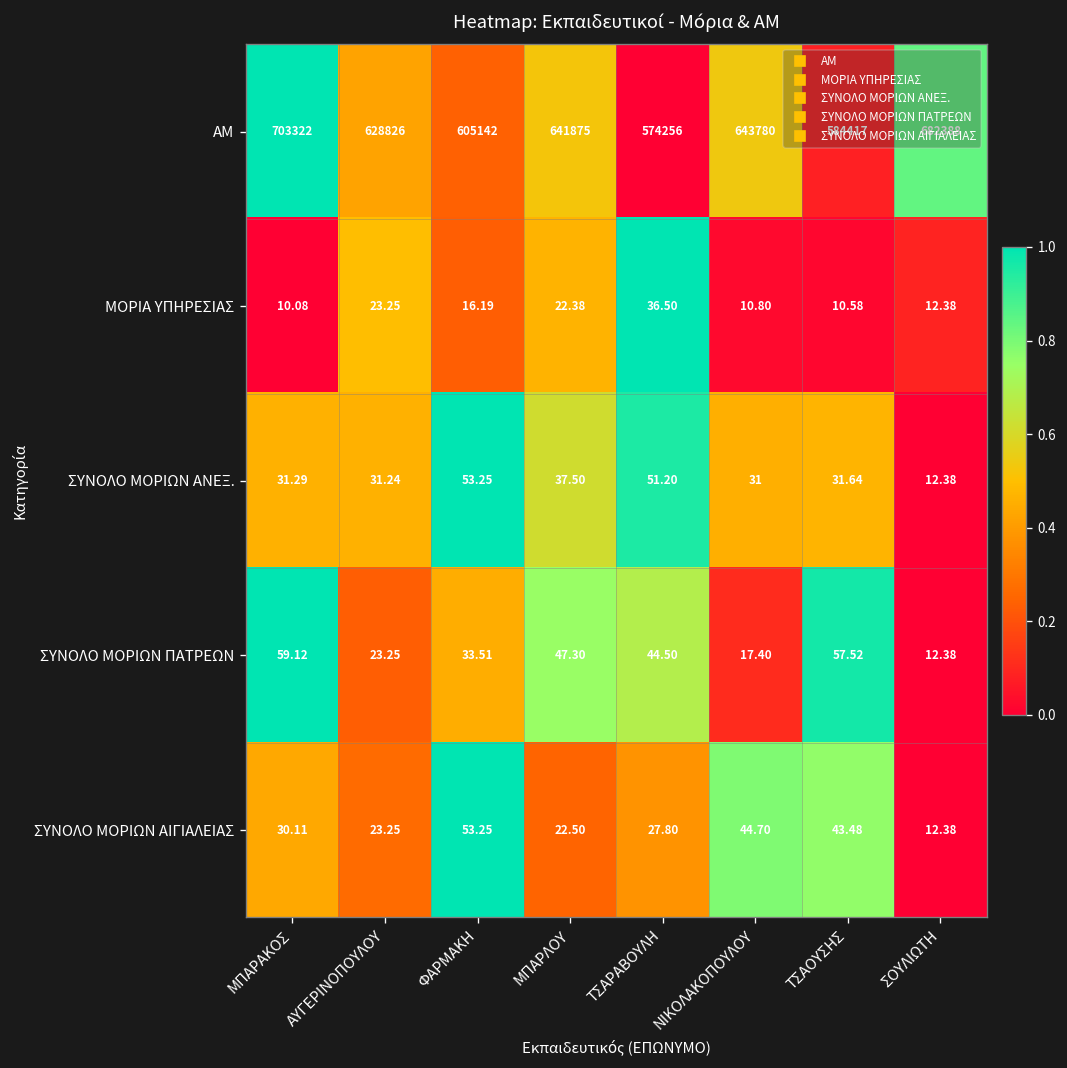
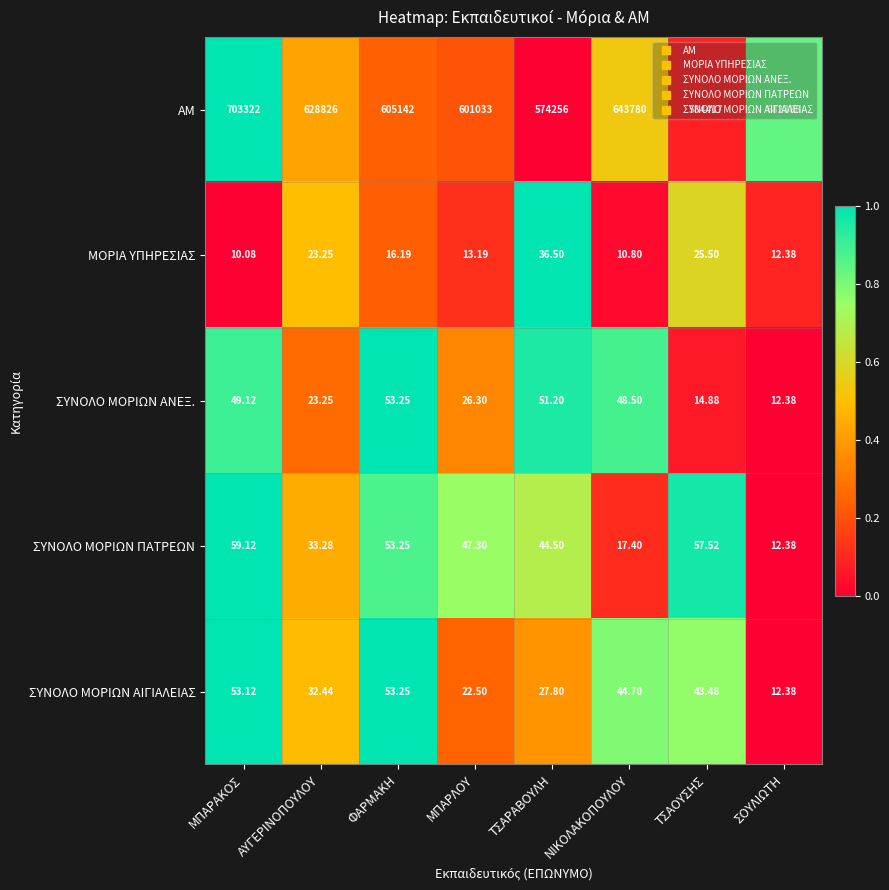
ΑΜ, ΜΠΑΡΛΟΥ: 641875 -> 601033
ΜΟΡΙΑ ΥΠΗΡΕΣΙΑΣ, ΜΠΑΡΛΟΥ: 22.38 -> 13.19
ΜΟΡΙΑ ΥΠΗΡΕΣΙΑΣ, ΤΣΑΟΥΣΗΣ: 10.58 -> 25.50
ΣΥΝΟΛΟ ΜΟΡΙΩΝ ΑΝΕΞ., ΜΠΑΡΑΚΟΣ: 31.29 -> 49.12
ΣΥΝΟΛΟ ΜΟΡΙΩΝ ΑΝΕΞ., ΑΥΓΕΡΙΝΟΠΟΥΛΟΥ: 31.24 -> 23.25
ΣΥΝΟΛΟ ΜΟΡΙΩΝ ΑΝΕΞ., ΜΠΑΡΛΟΥ: 37.50 -> 26.30
ΣΥΝΟΛΟ ΜΟΡΙΩΝ ΑΝΕΞ., ΝΙΚΟΛΑΚΟΠΟΥΛΟΥ: 31 -> 48.50
ΣΥΝΟΛΟ ΜΟΡΙΩΝ ΑΝΕΞ., ΤΣΑΟΥΣΗΣ: 31.64 -> 14.88
ΣΥΝΟΛΟ ΜΟΡΙΩΝ ΠΑΤΡΕΩΝ, ΑΥΓΕΡΙΝΟΠΟΥΛΟΥ: 23.25 -> 33.28
ΣΥΝΟΛΟ ΜΟΡΙΩΝ ΠΑΤΡΕΩΝ, ΦΑΡΜΑΚΗ: 33.51 -> 53.25
ΣΥΝΟΛΟ ΜΟΡΙΩΝ ΑΙΓΙΑΛΕΙΑΣ, ΜΠΑΡΑΚΟΣ: 30.11 -> 53.12
ΣΥΝΟΛΟ ΜΟΡΙΩΝ ΑΙΓΙΑΛΕΙΑΣ, ΑΥΓΕΡΙΝΟΠΟΥΛΟΥ: 23.25 -> 32.44
